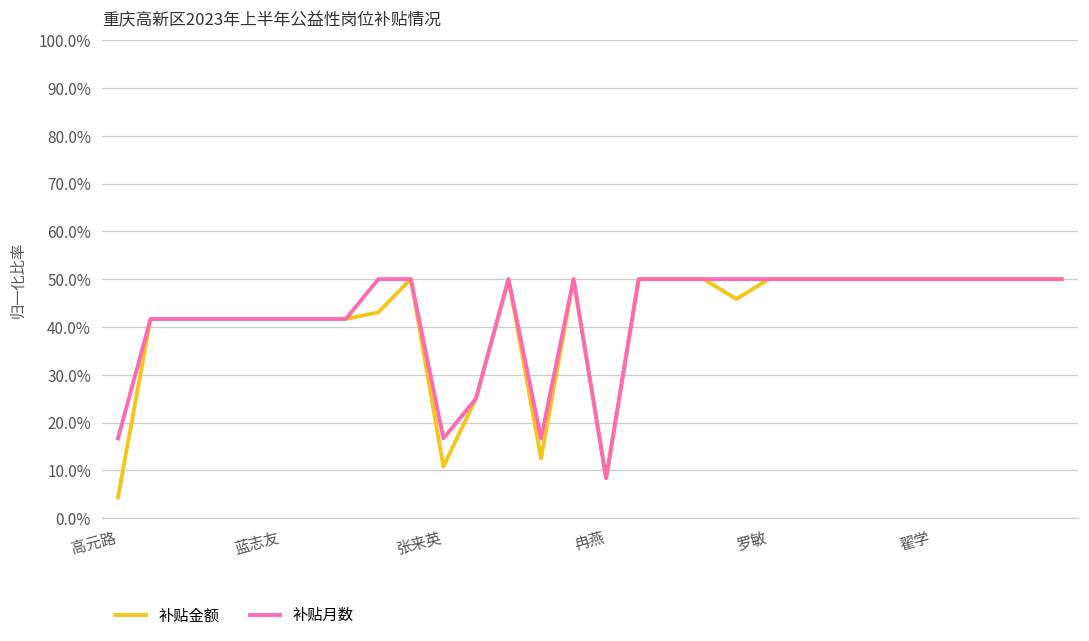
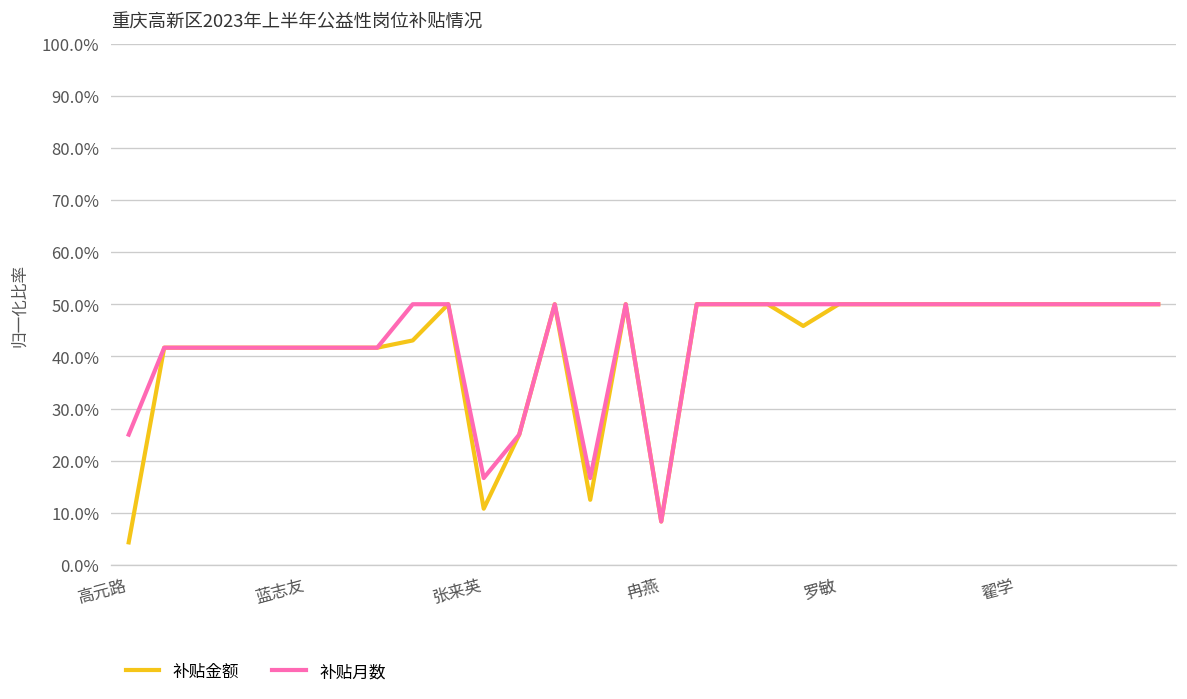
补贴月数, 高元路: 17% -> 25%
